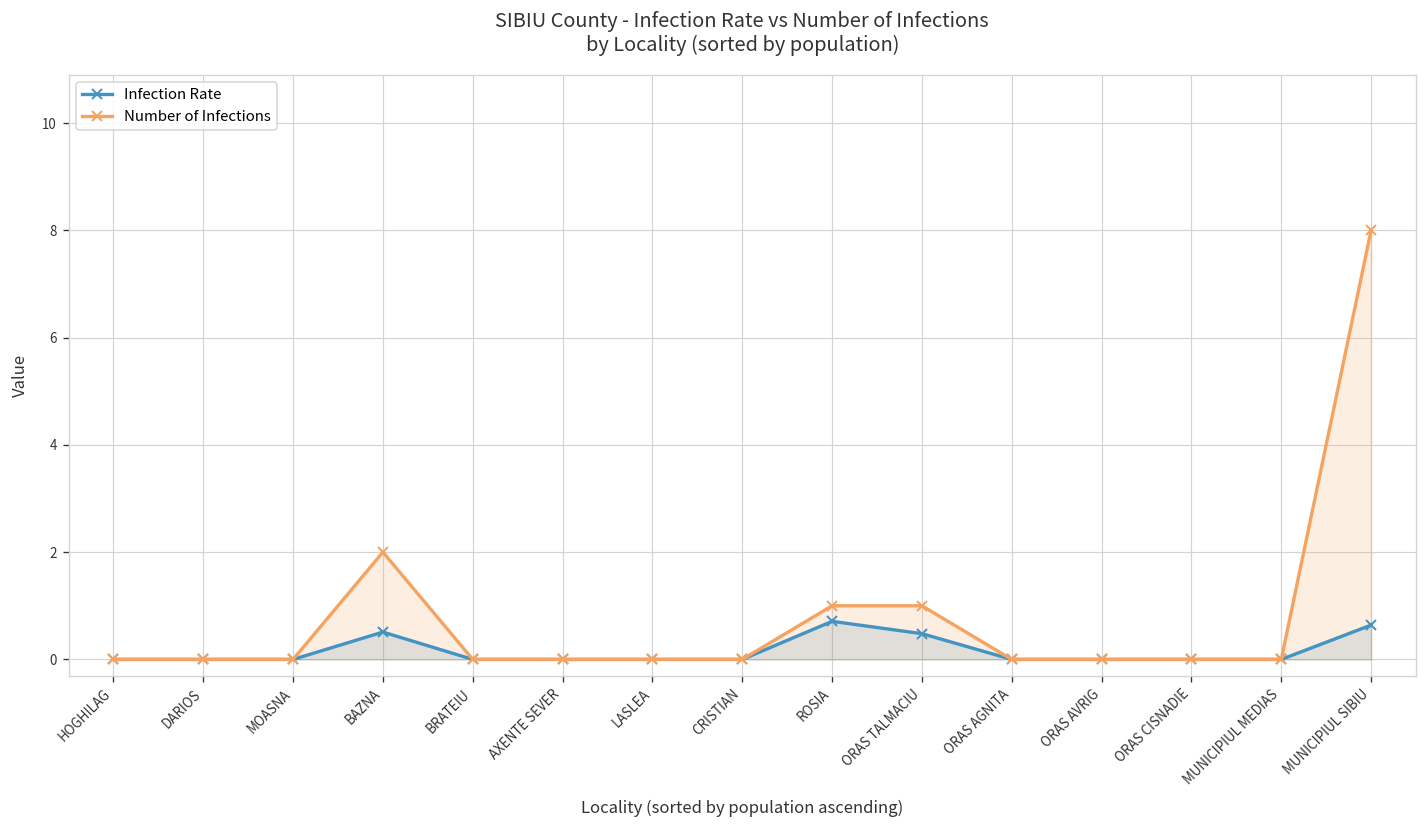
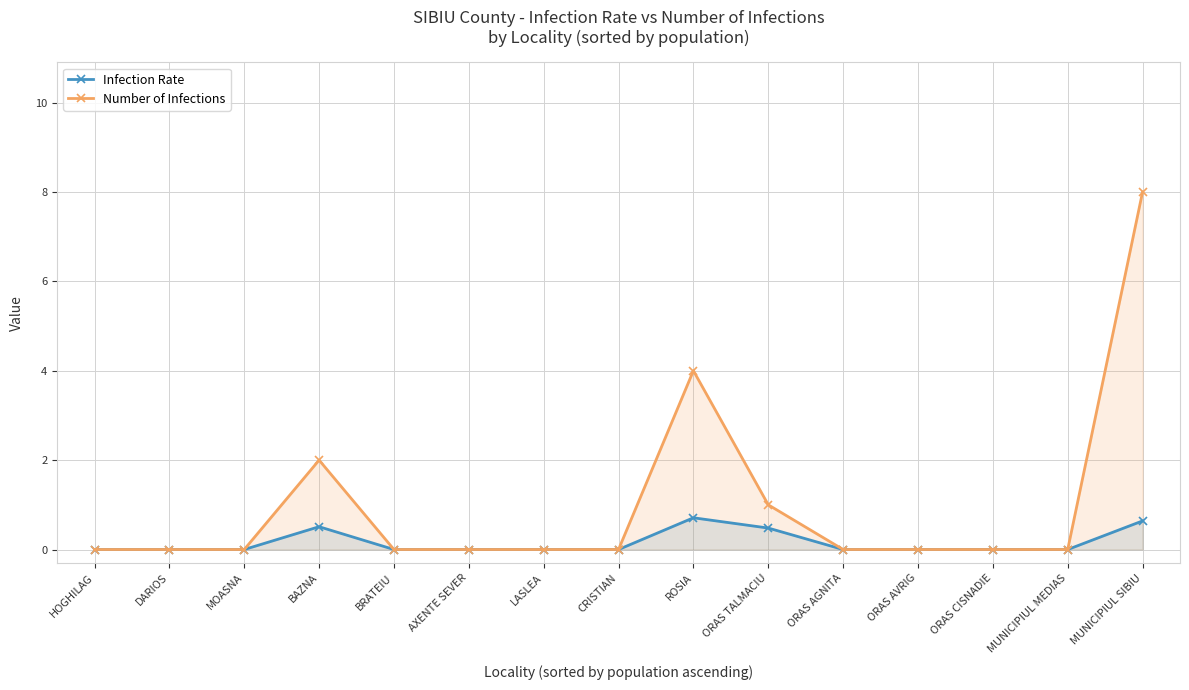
Number of Infections, ROSIA: 1 -> 4
